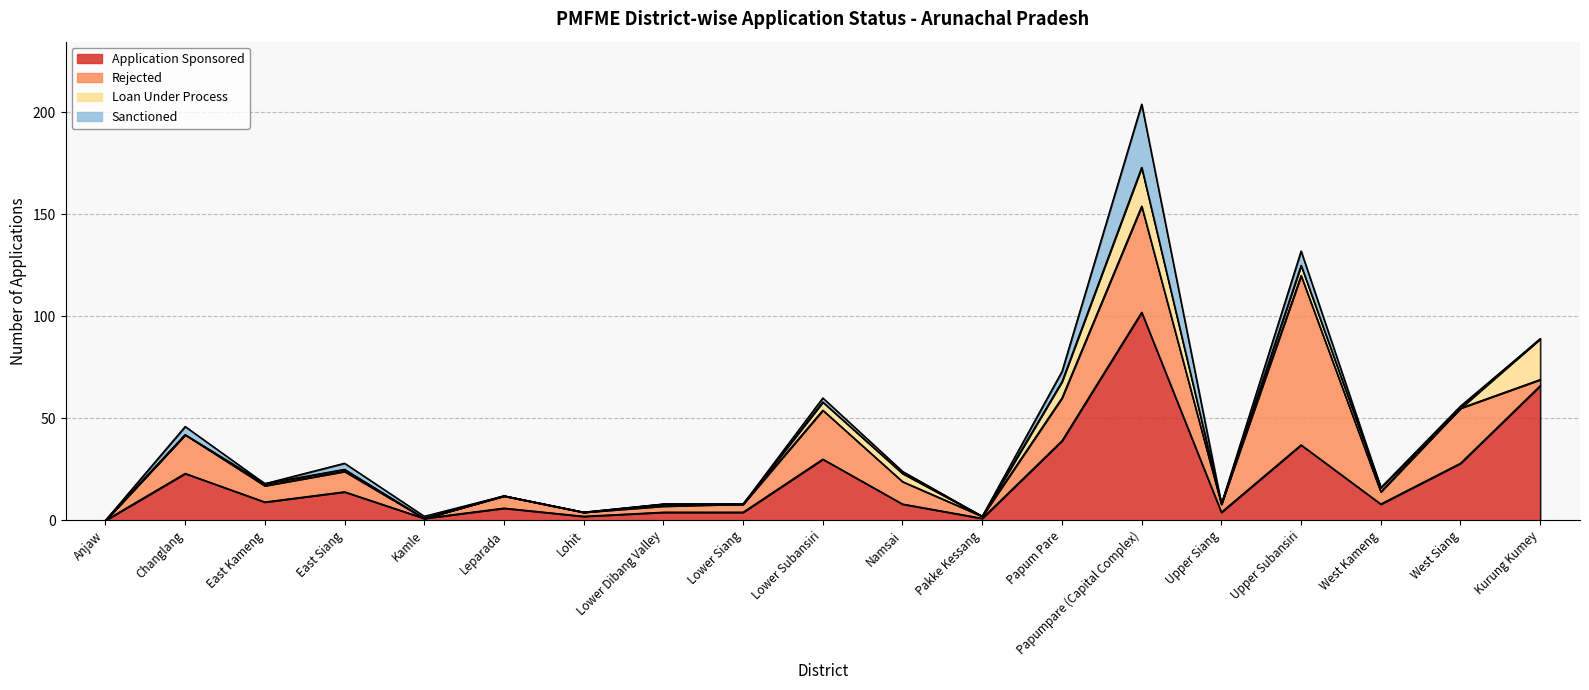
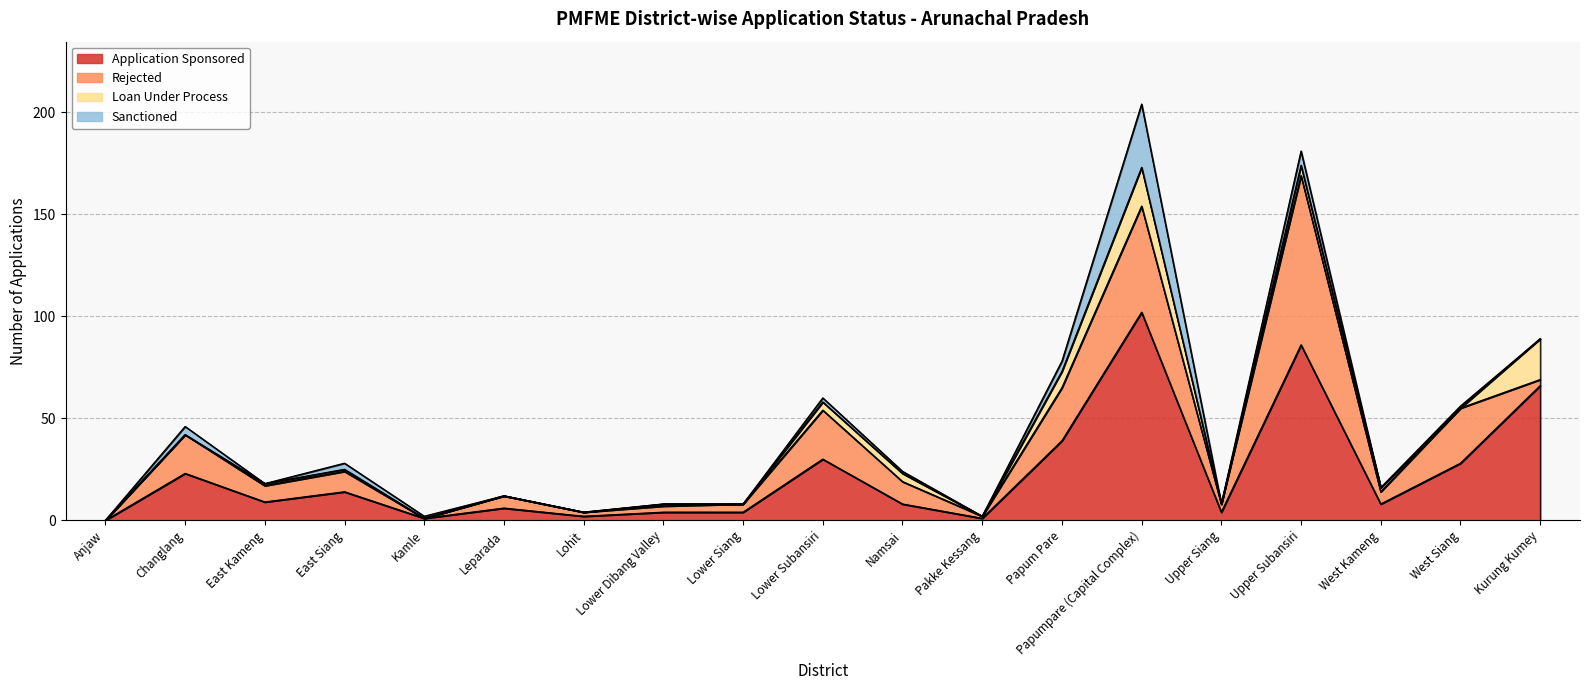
Rejected, Papum Pare: 21 -> 26
Application Sponsored, Upper Subansiri: 37 -> 86
